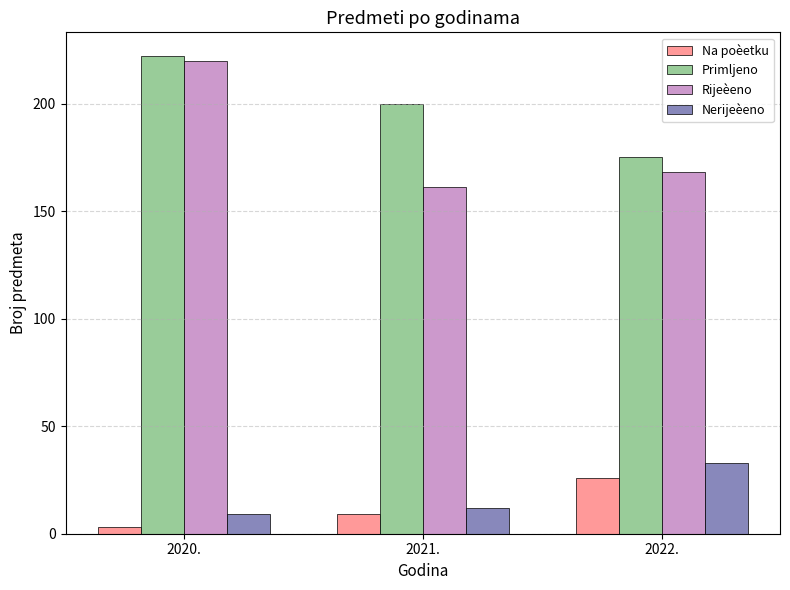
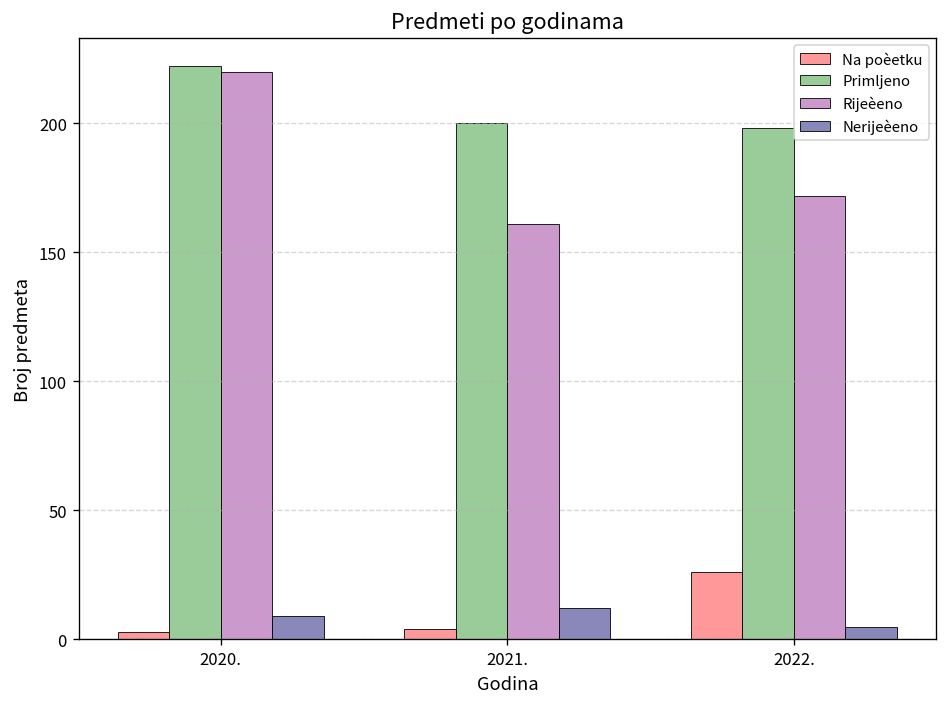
Na poèetku, 2021.: 9 -> 4
Primljeno, 2022.: 175 -> 198
Rijeèeno, 2022.: 168 -> 172
Nerijeèeno, 2022.: 33 -> 5
